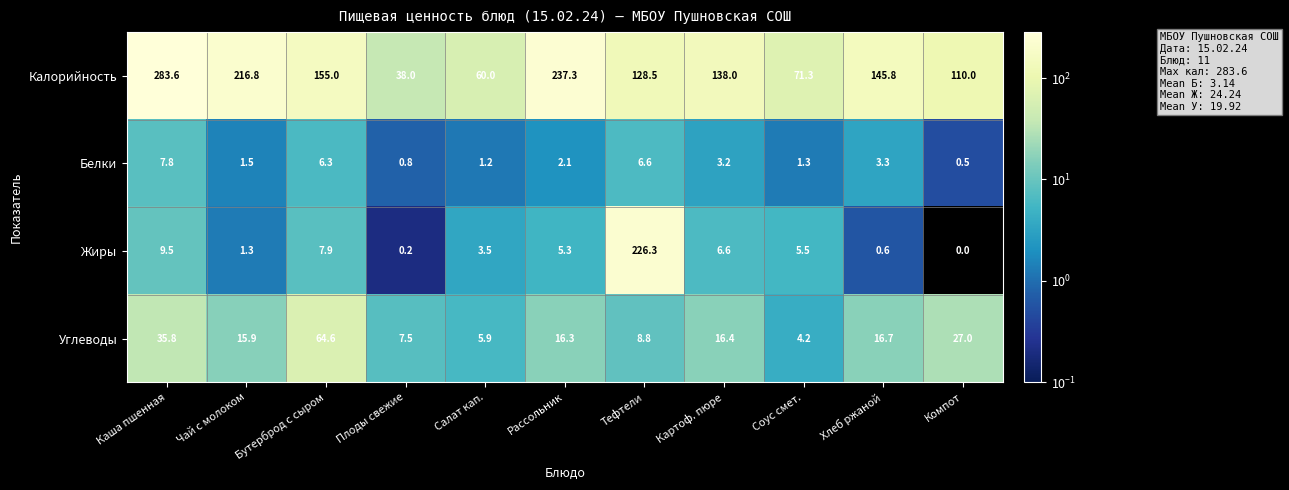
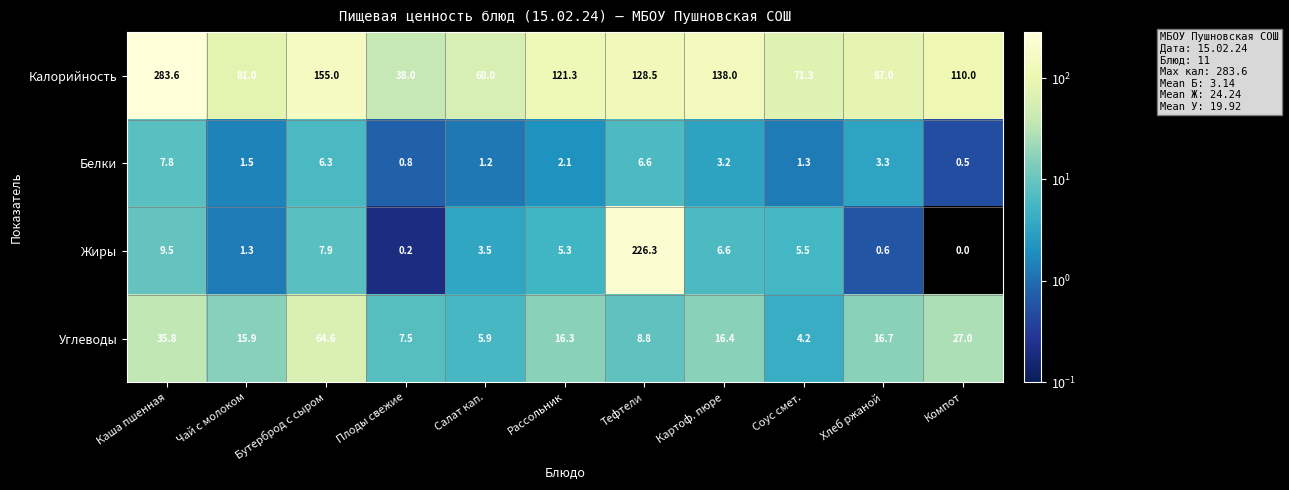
Калорийность, Чай с молоком: 216.8 -> 81.0
Калорийность, Рассольник: 237.3 -> 121.3
Калорийность, Хлеб ржаной: 145.8 -> 87.0
